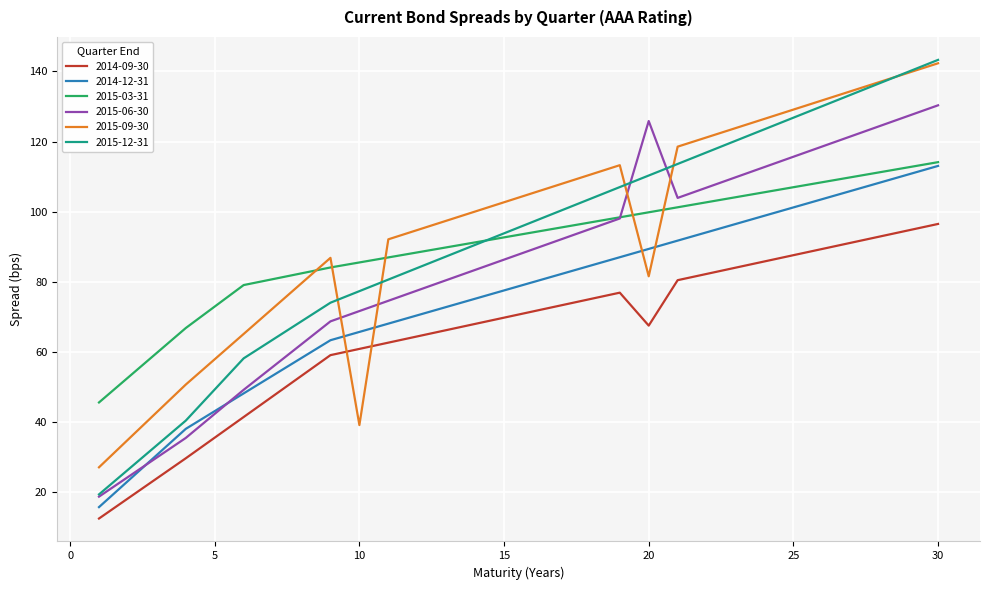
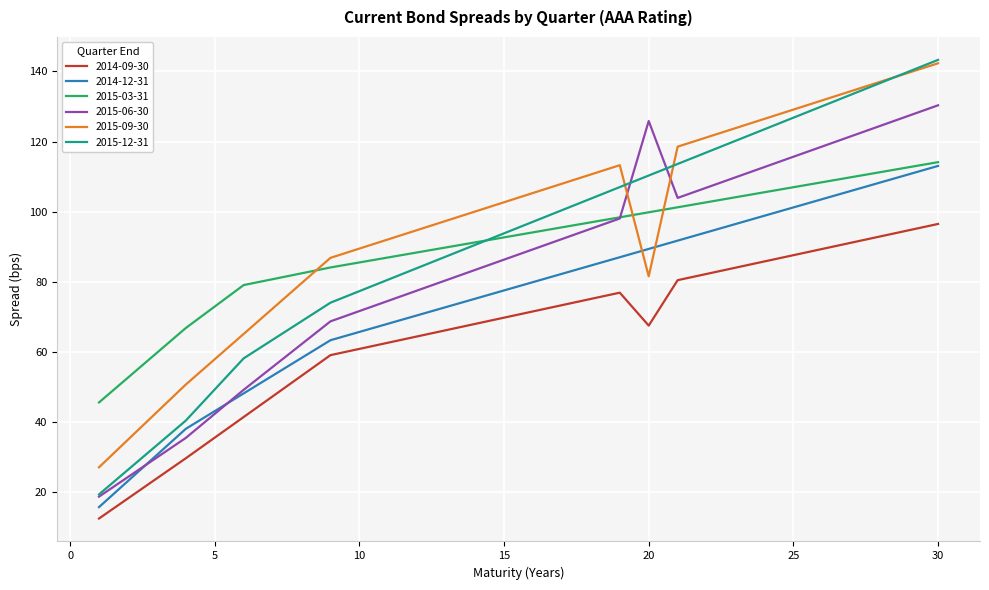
2015-09-30, 10: 39 -> 89
